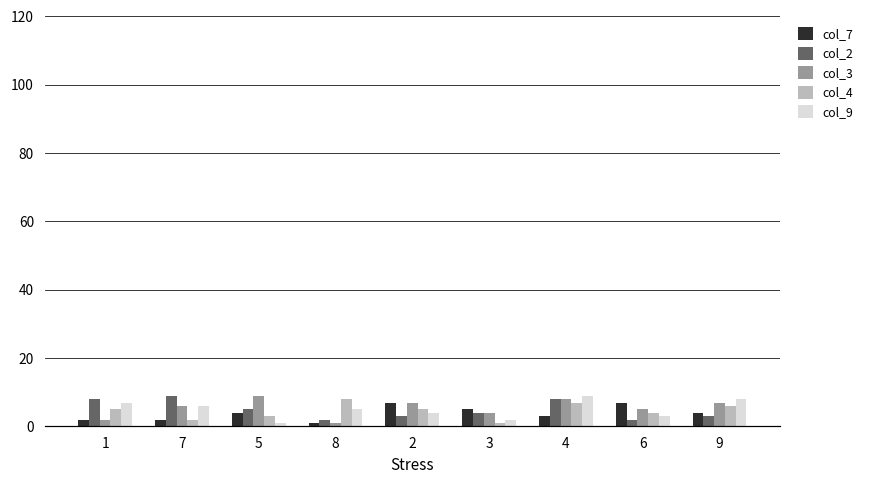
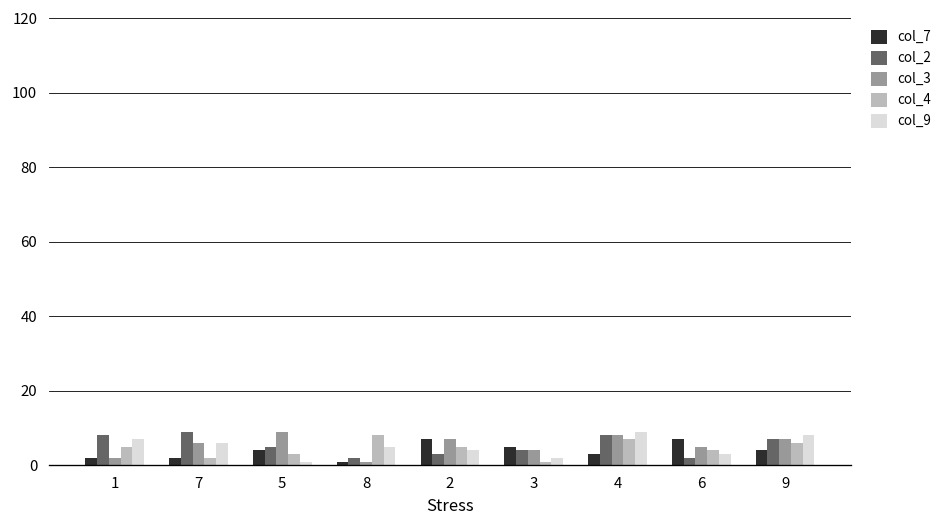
col_2, 9: 3 -> 7
